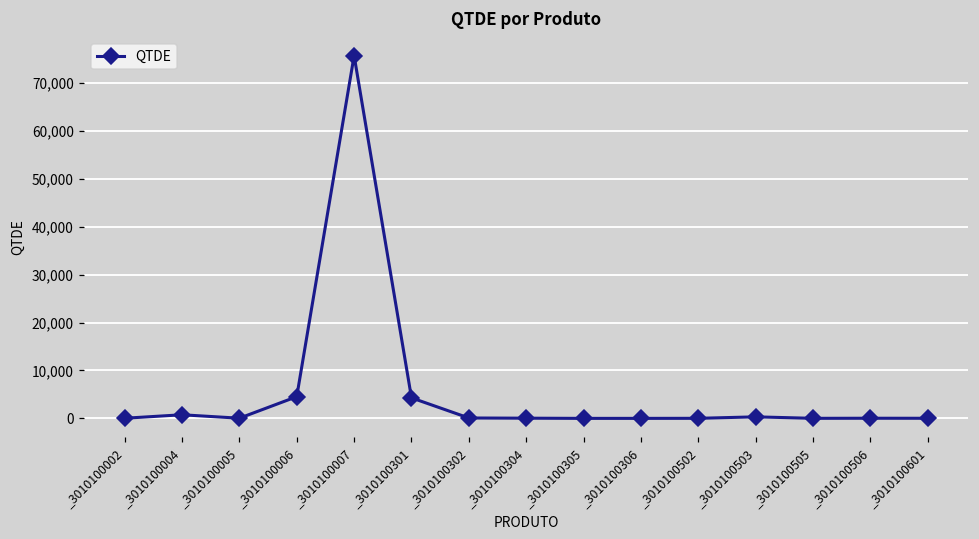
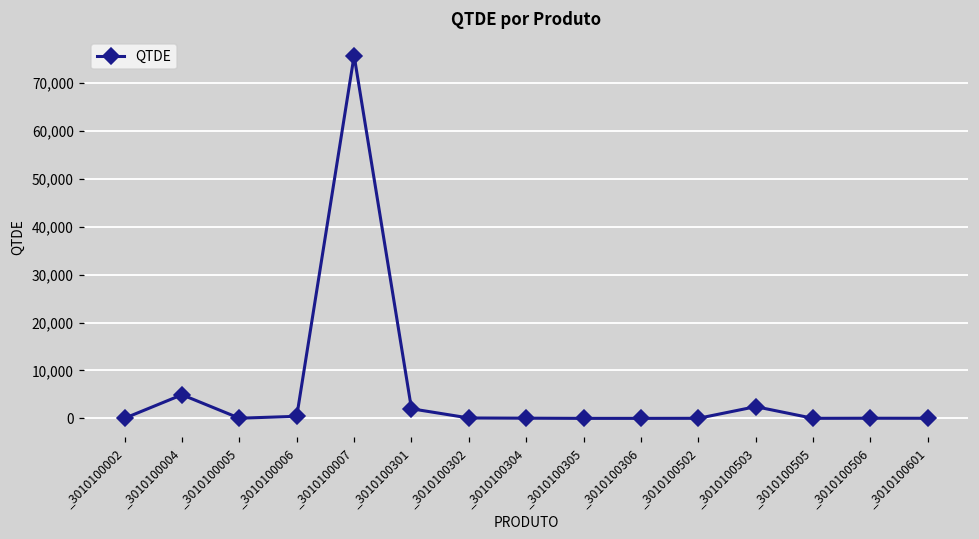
_3010100004: 1,000 -> 5,000
_3010100006: 5,000 -> 0
_3010100301: 4,000 -> 2,000
_3010100503: 0 -> 2,000
